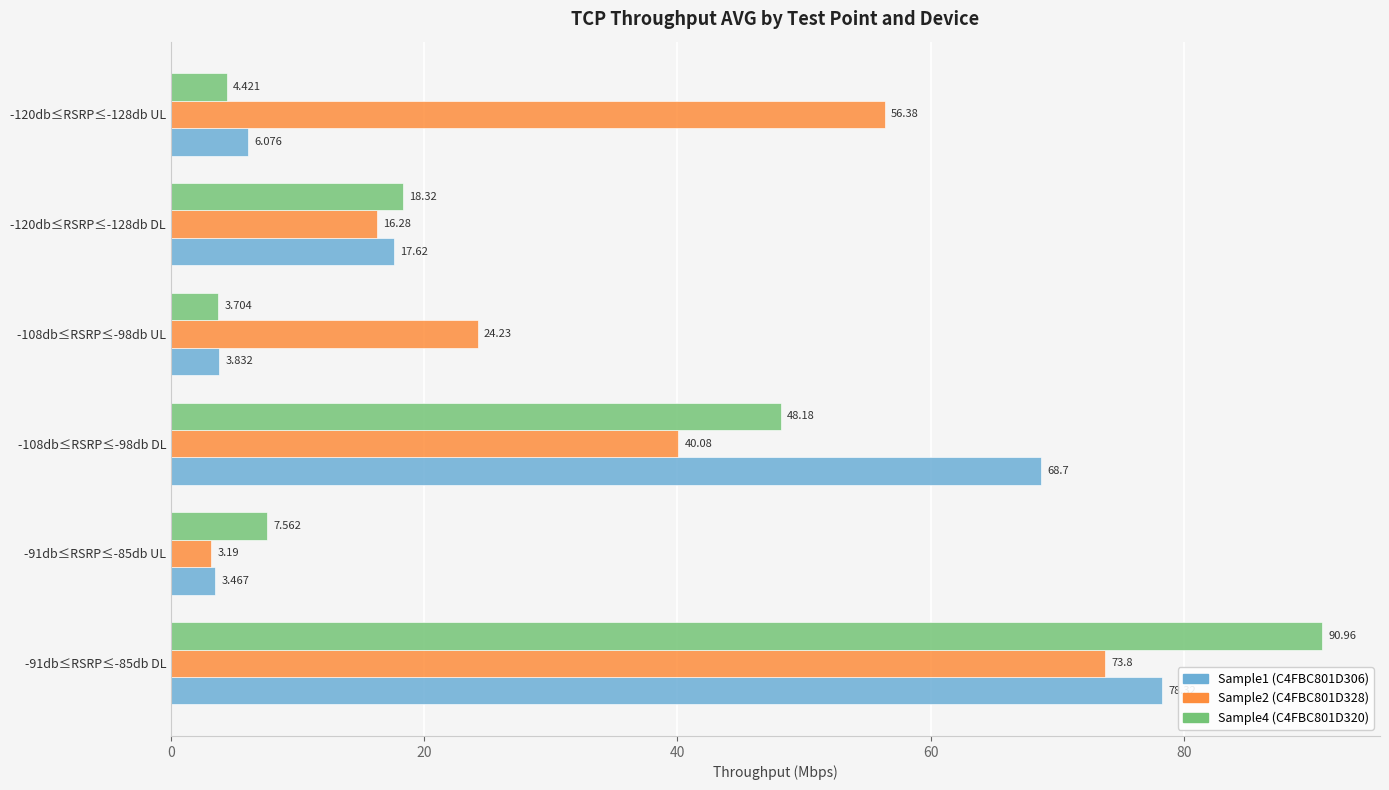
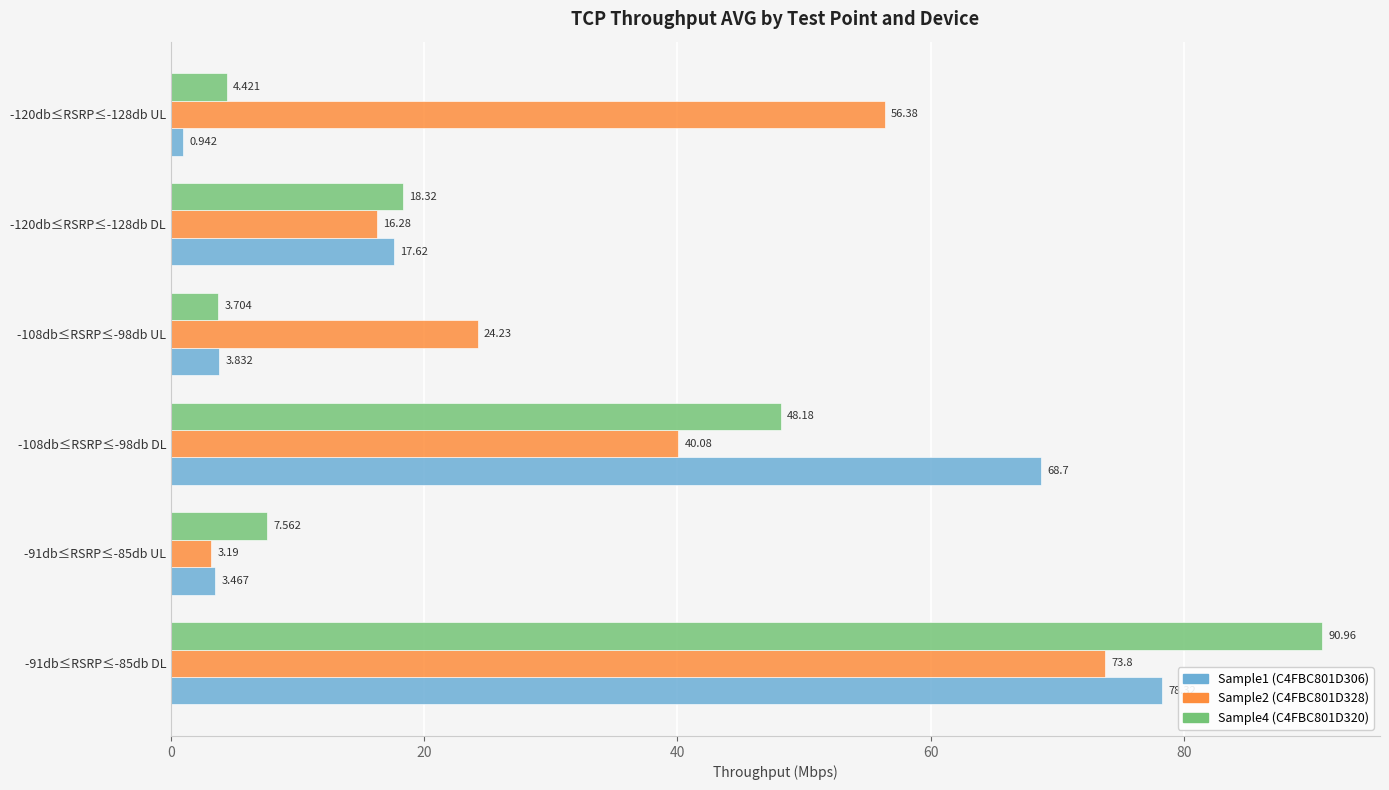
Sample1 (C4FBC801D306), -120db≤RSRP≤-128db UL: 6.076 -> 0.942
